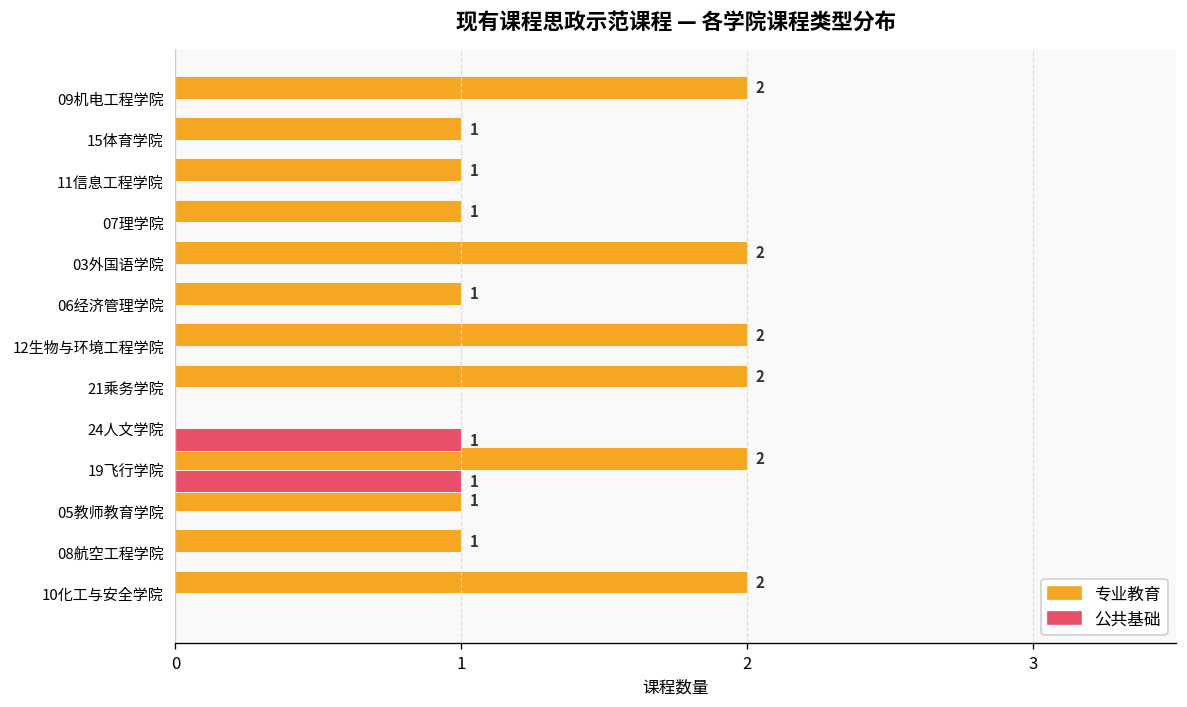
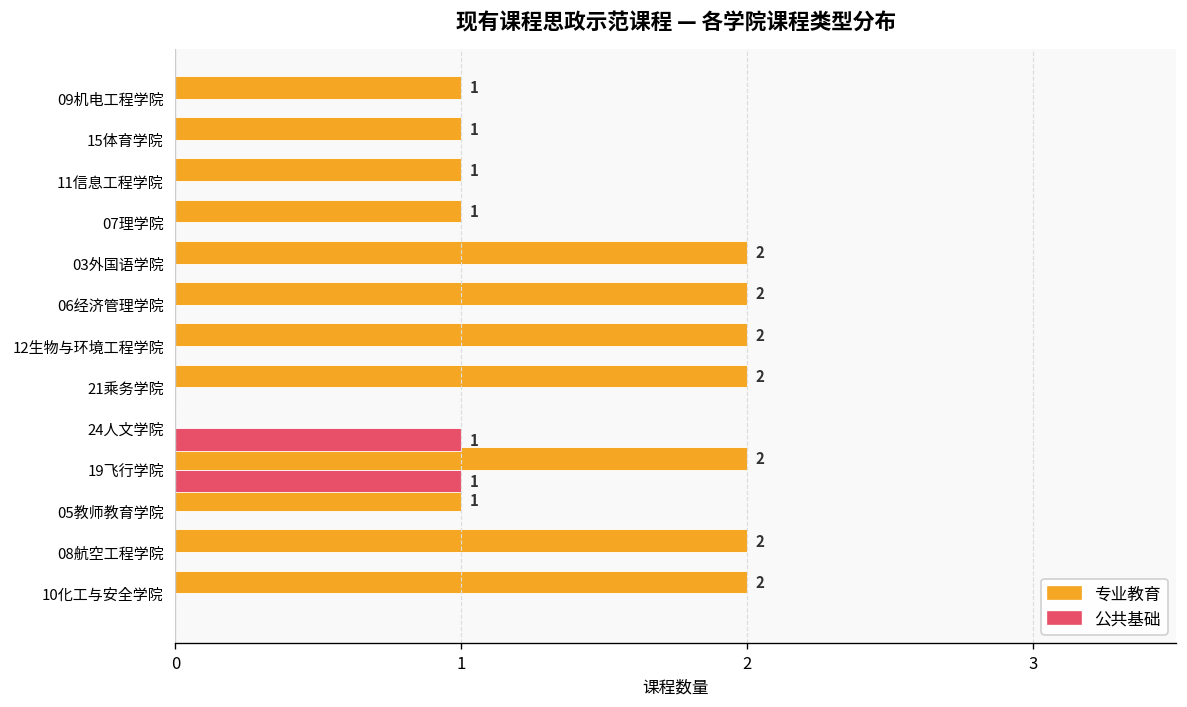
专业教育, 09机电工程学院: 2 -> 1
专业教育, 06经济管理学院: 1 -> 2
专业教育, 08航空工程学院: 1 -> 2
